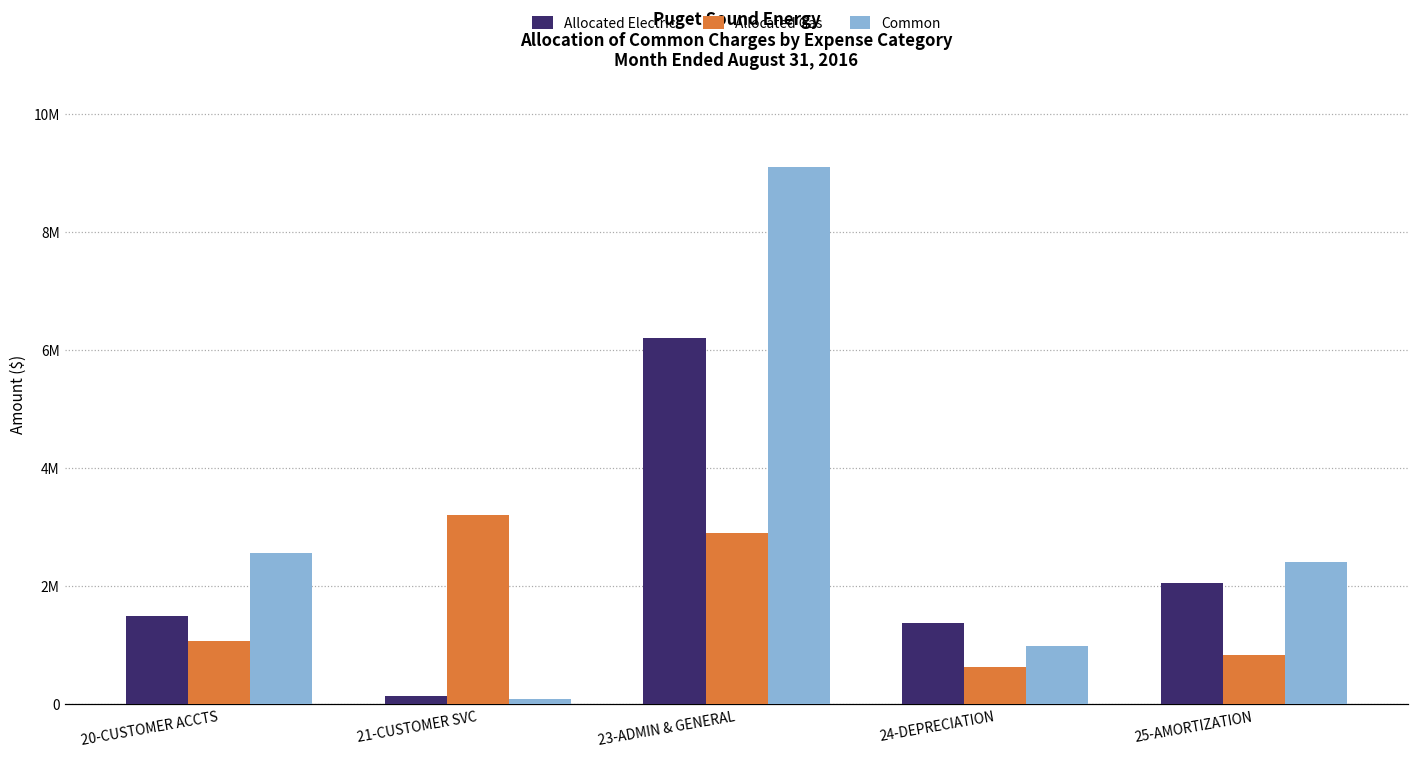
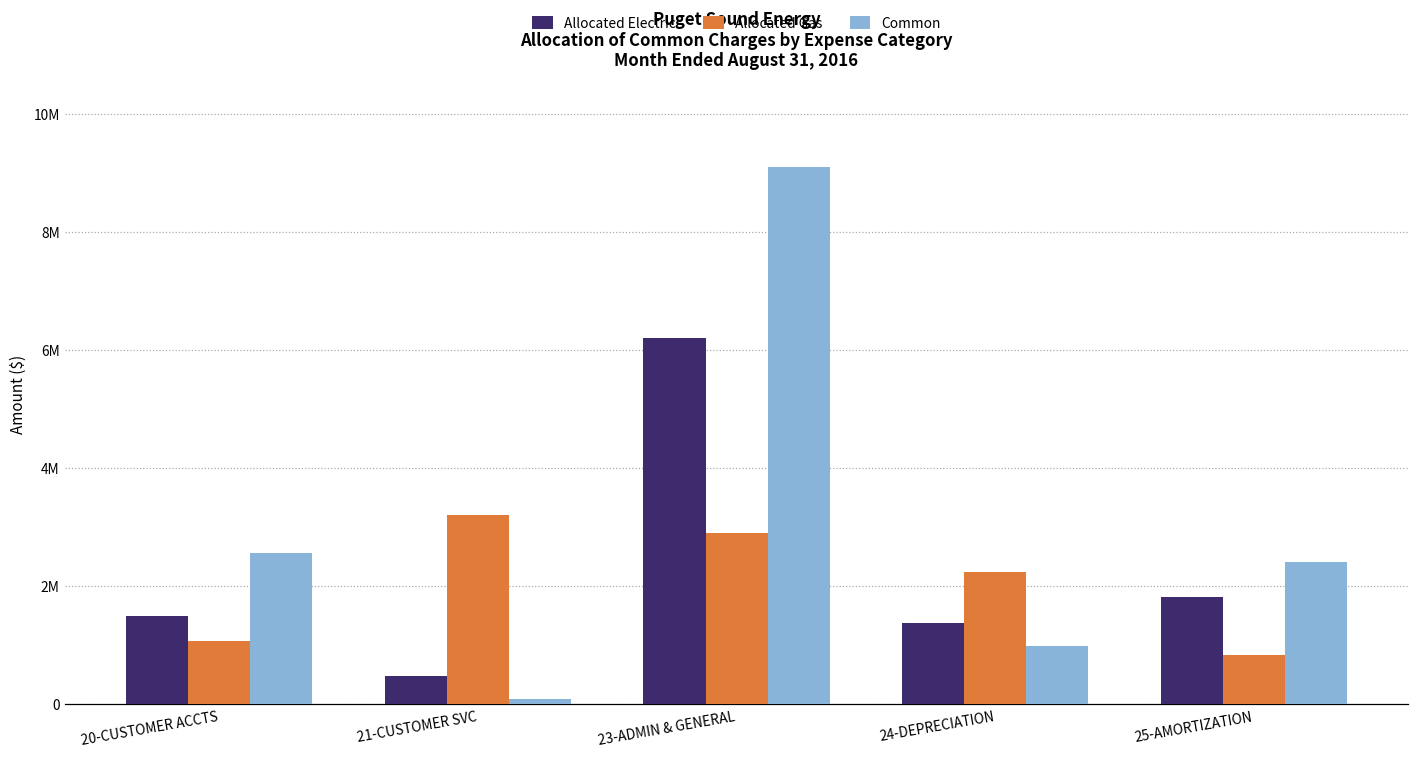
Allocated Electric, 21-CUSTOMER SVC: 100000 -> 500000
Allocated Gas, 24-DEPRECIATION: 600000 -> 2200000
Allocated Electric, 25-AMORTIZATION: 2100000 -> 1800000
